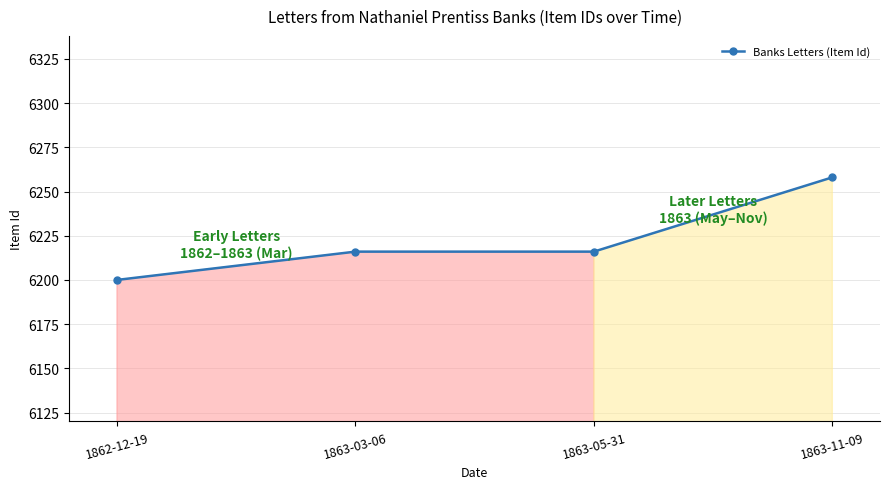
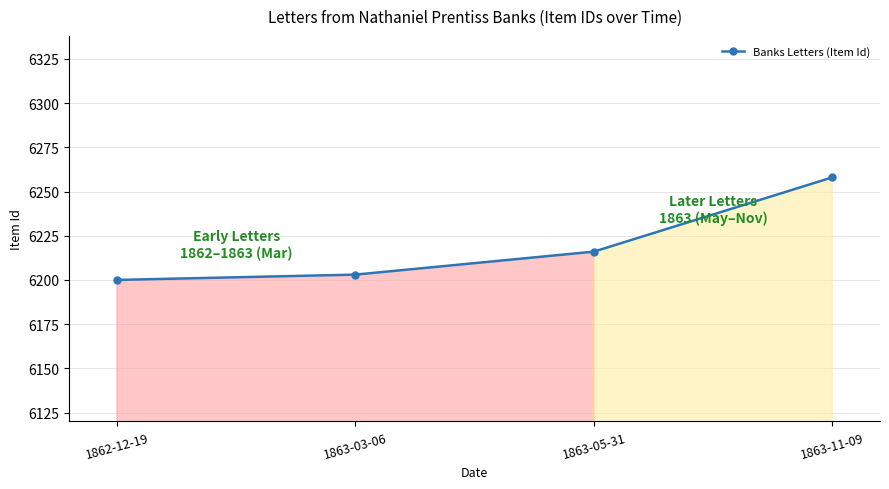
Banks Letters (Item Id), 1863-03-06: 6216 -> 6203
